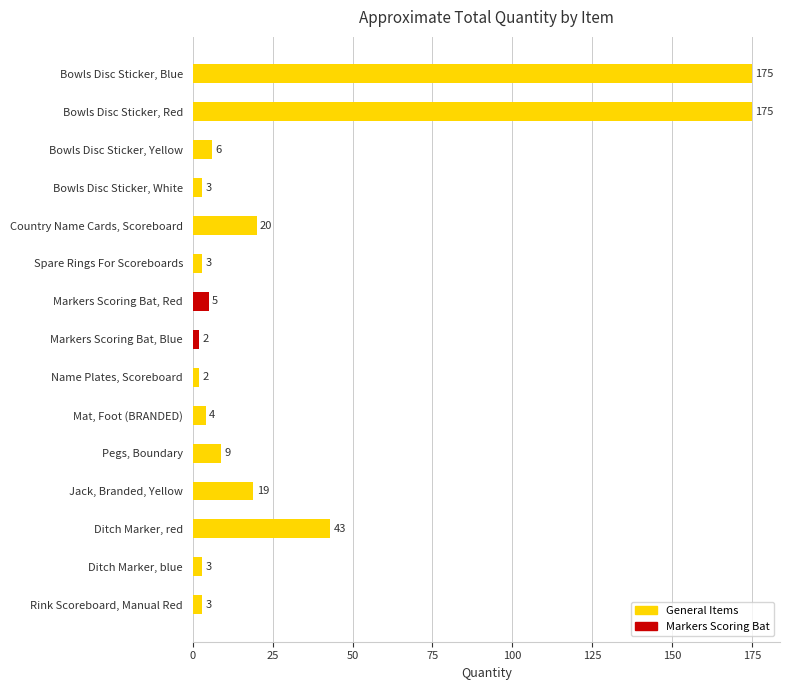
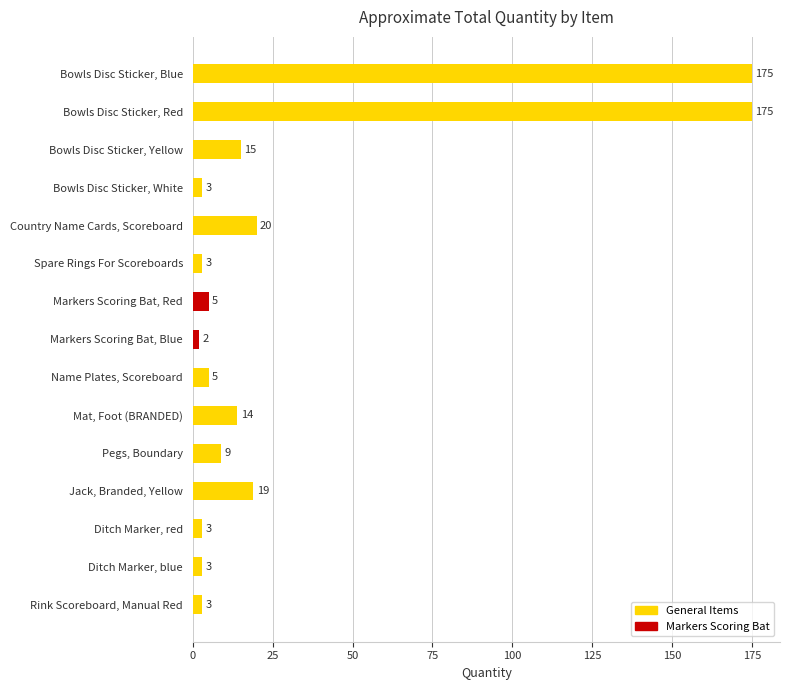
Bowls Disc Sticker, Yellow: 6 -> 15
Name Plates, Scoreboard: 2 -> 5
Mat, Foot (BRANDED): 4 -> 14
Ditch Marker, red: 43 -> 3
